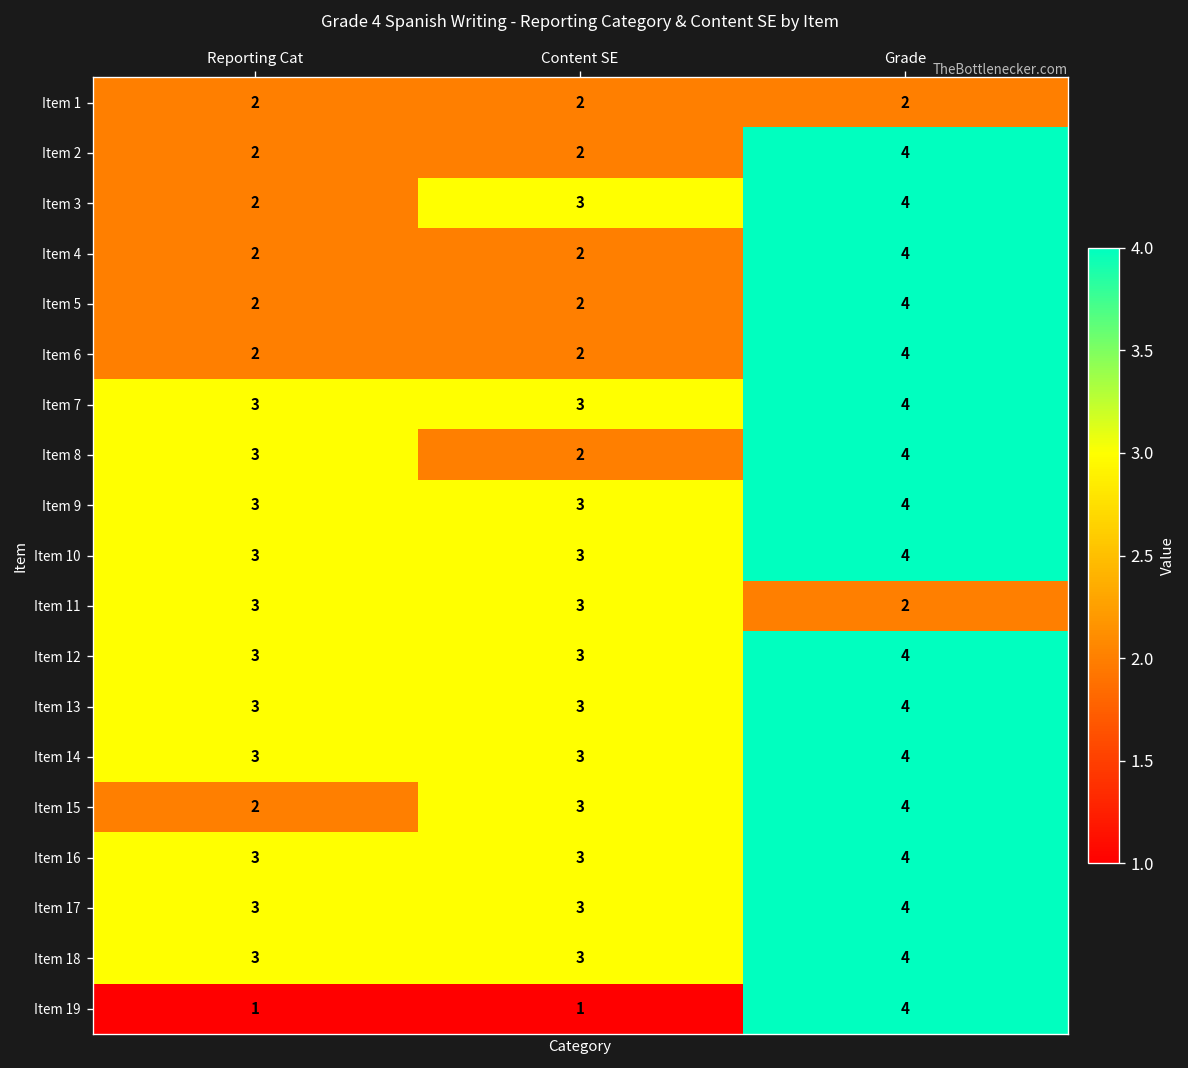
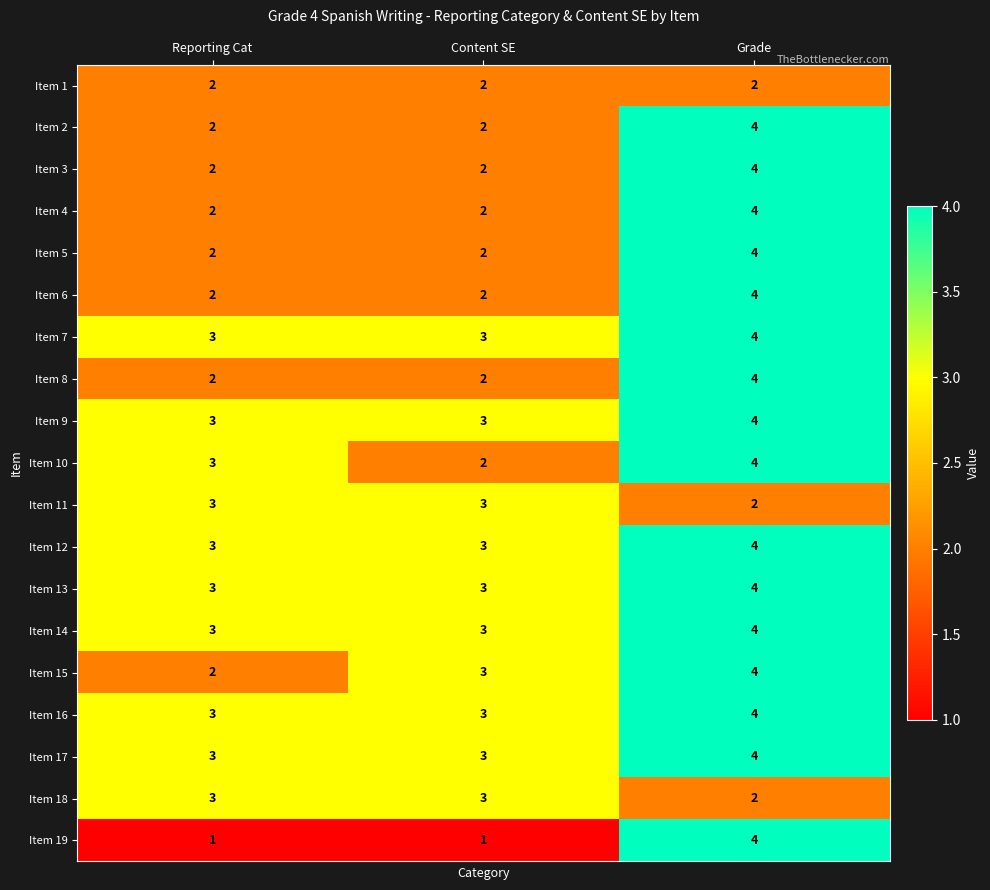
Item 3, Content SE: 3 -> 2
Item 8, Reporting Cat: 3 -> 2
Item 10, Content SE: 3 -> 2
Item 18, Grade: 4 -> 2
